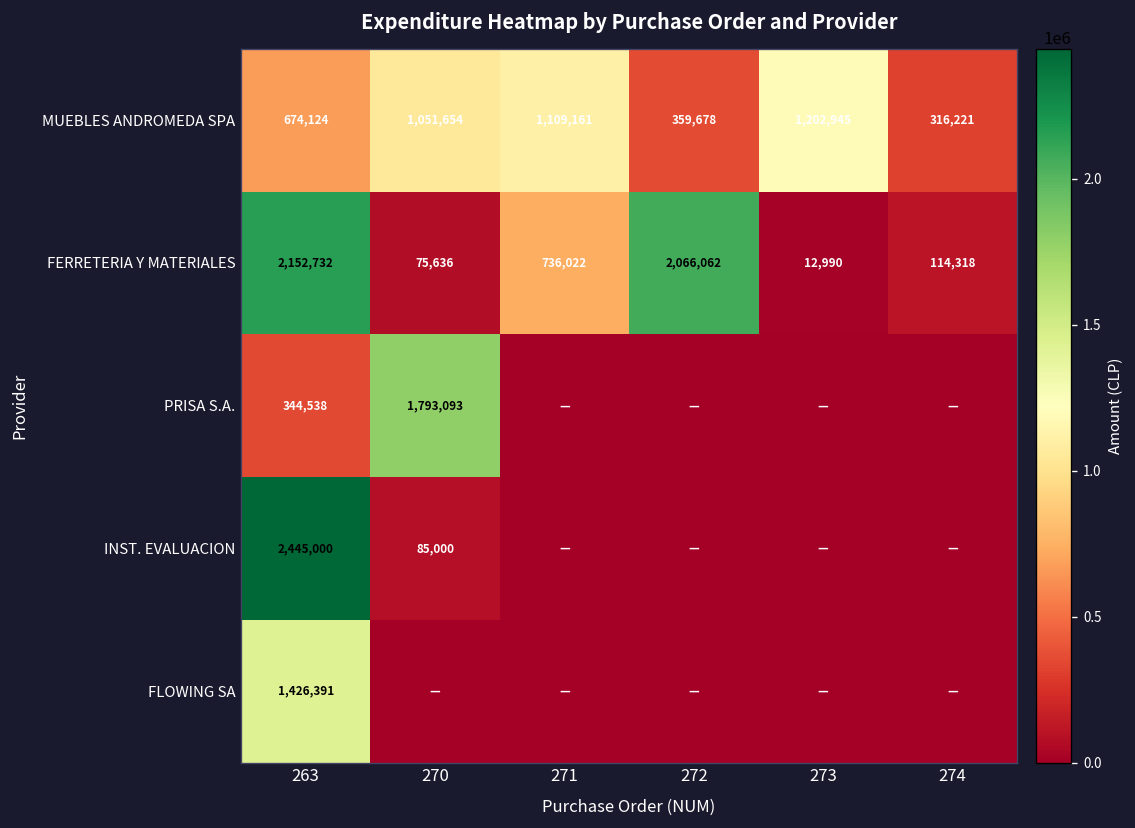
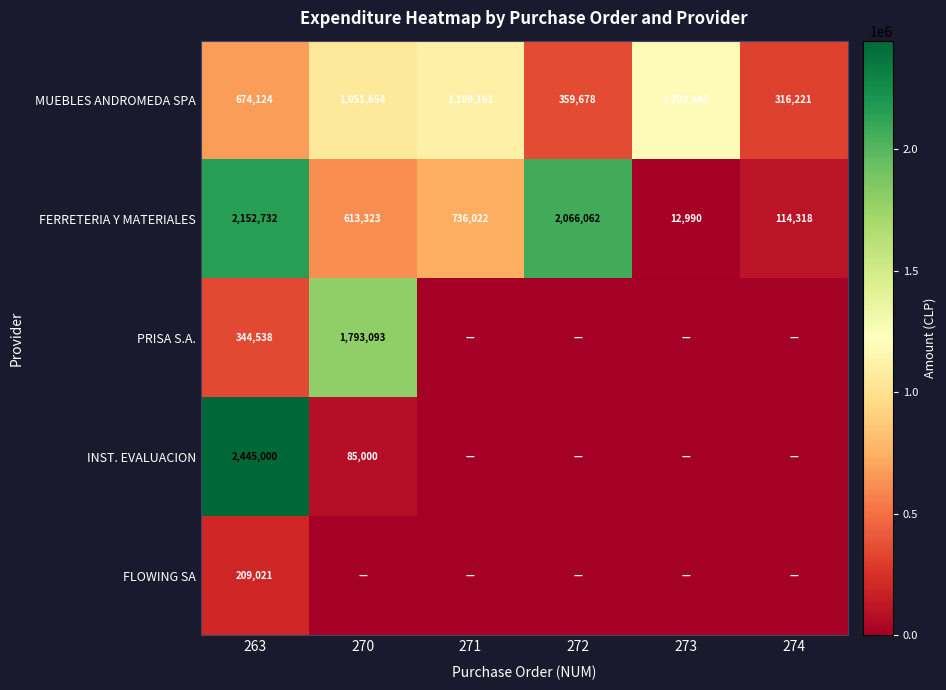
FERRETERIA Y MATERIALES, 270: 75,636 -> 613,323
FLOWING SA, 263: 1,426,391 -> 209,021
